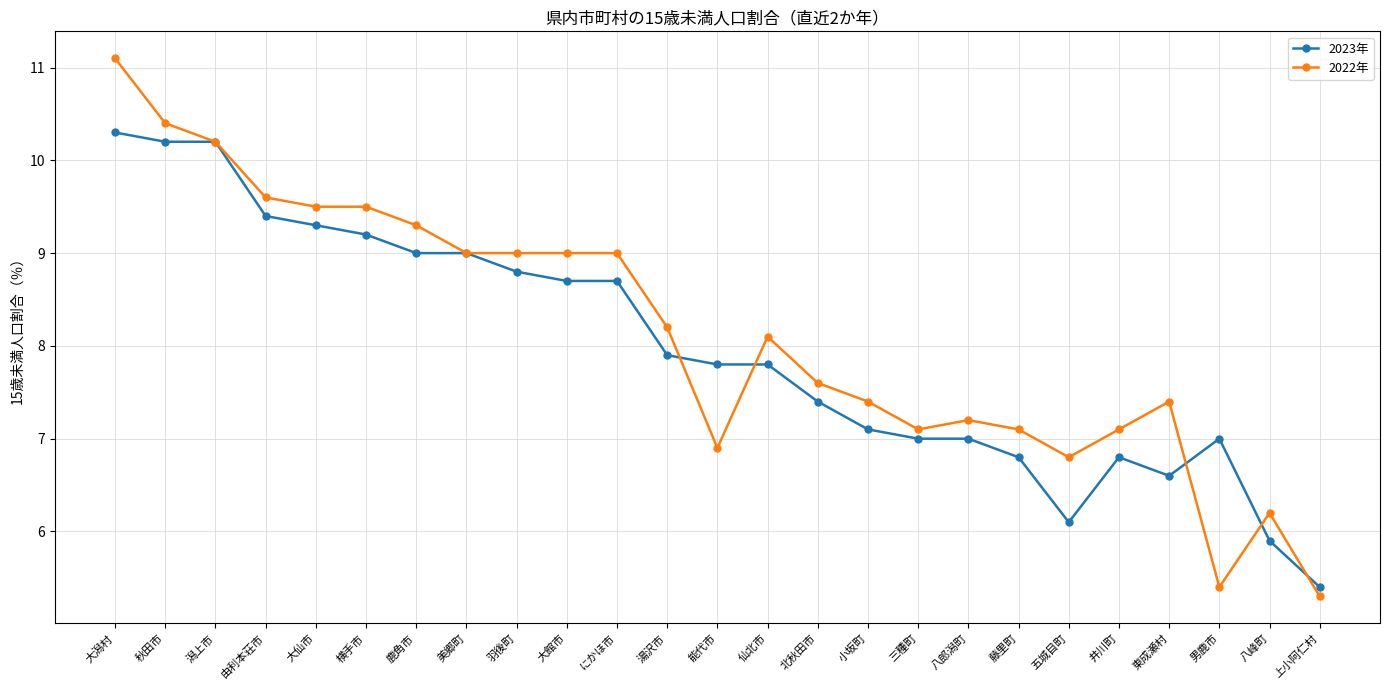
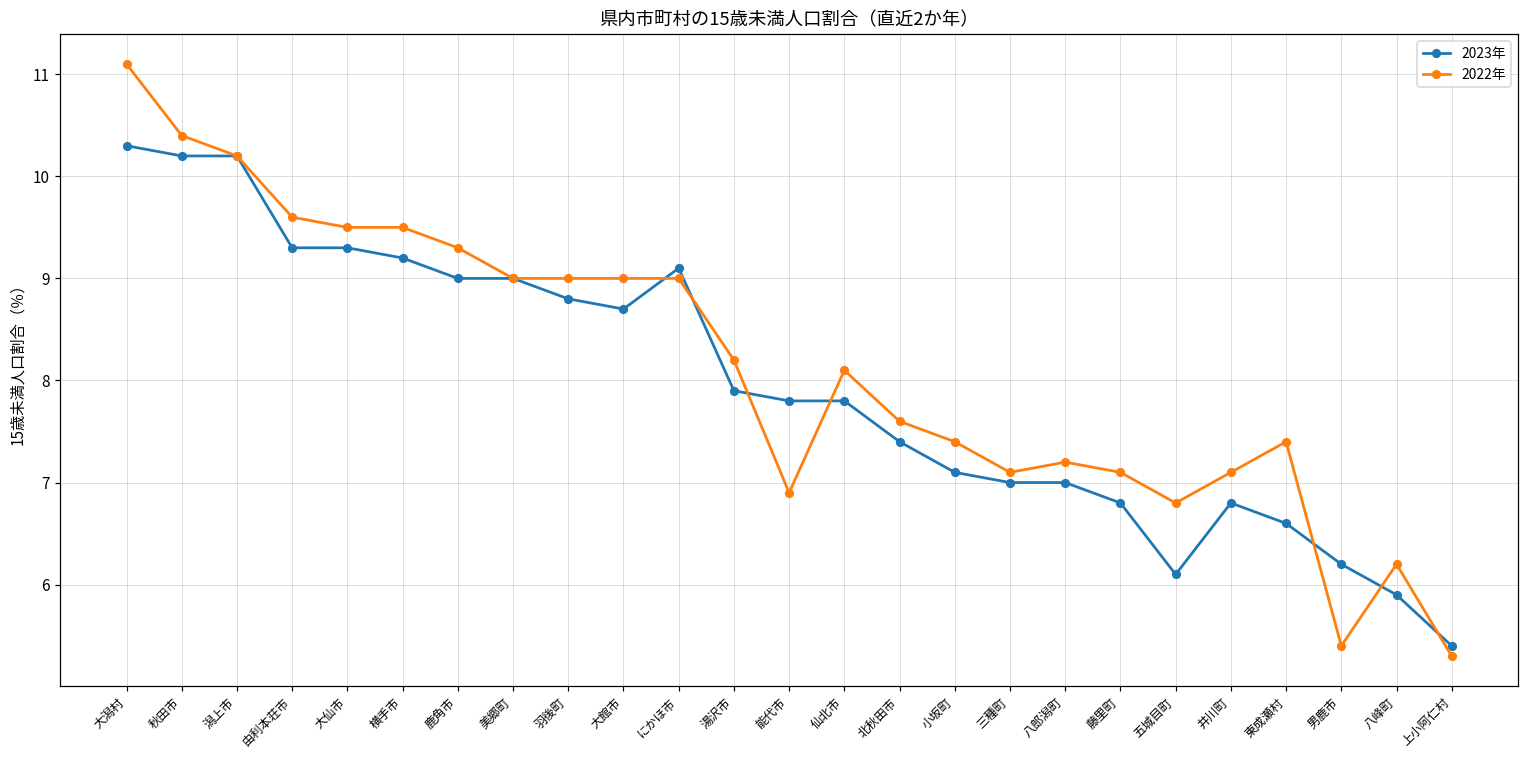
2023年, 由利本荘市: 9.4 -> 9.3
2023年, にかほ市: 8.7 -> 9.1
2023年, 男鹿市: 7.0 -> 6.2
